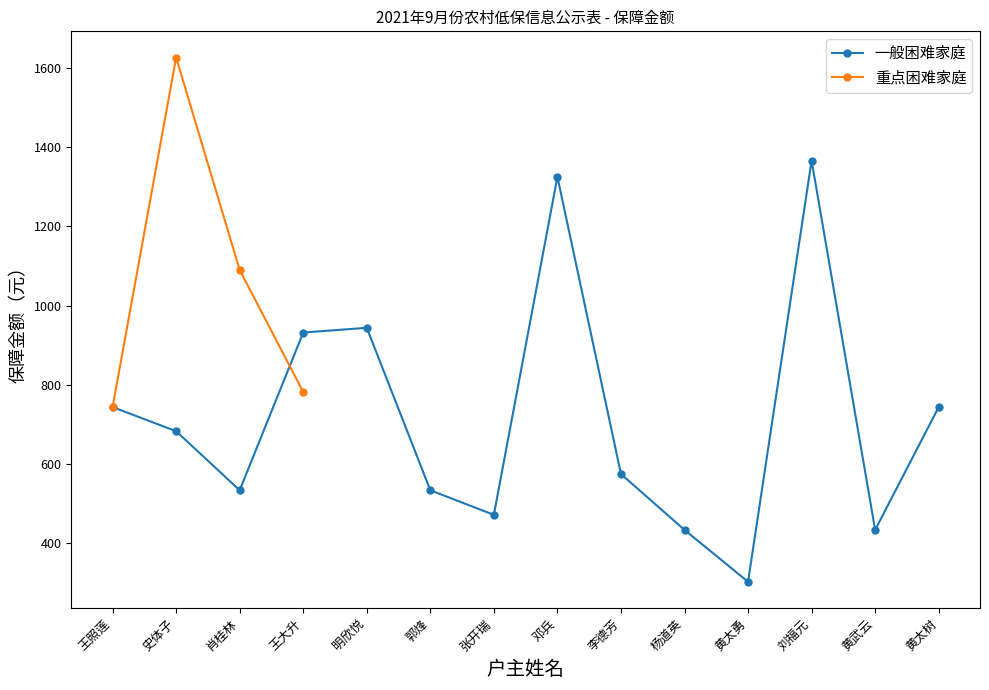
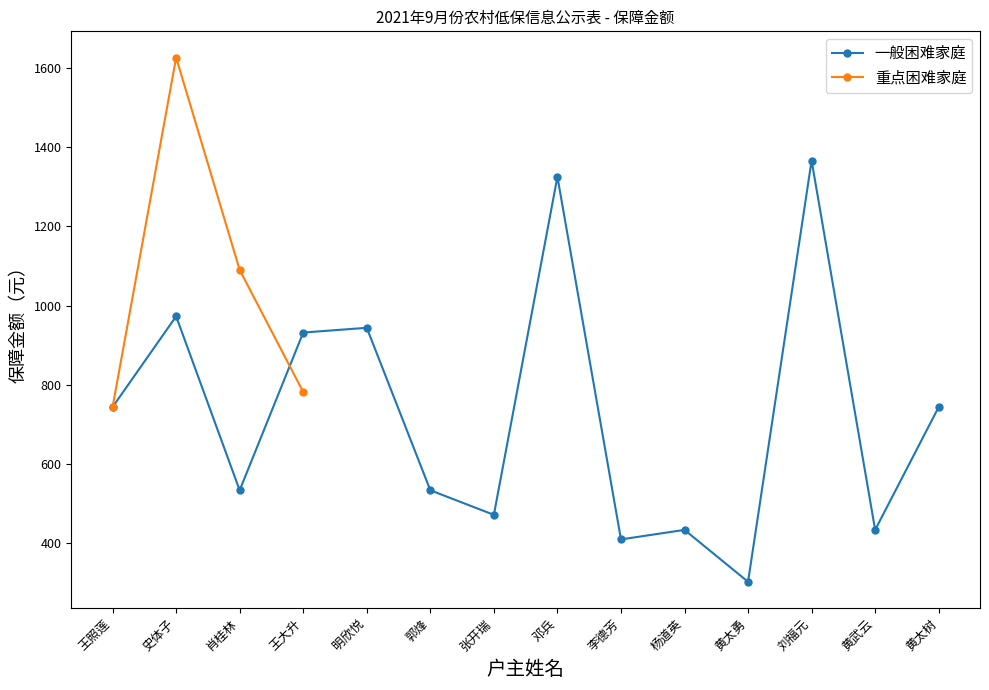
一般困难家庭, 史体子: 680 -> 970
一般困难家庭, 李德芳: 580 -> 410
